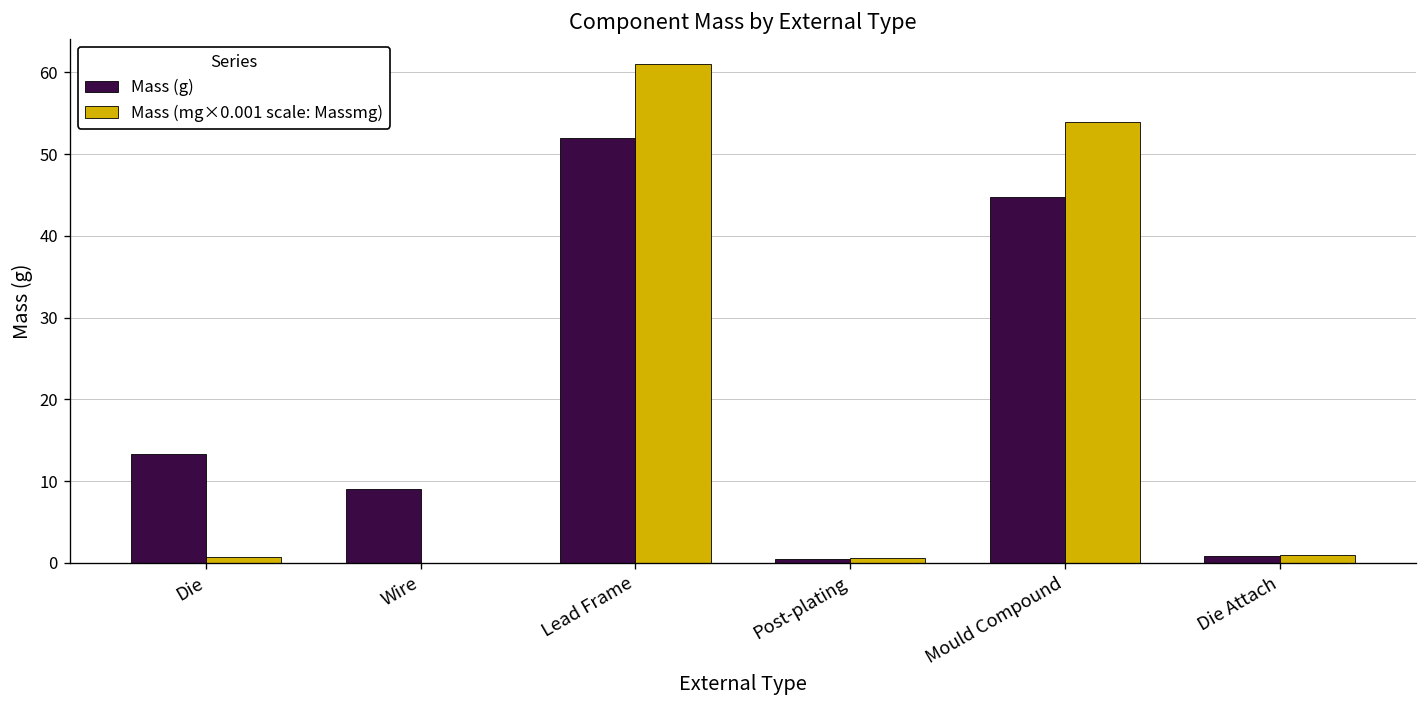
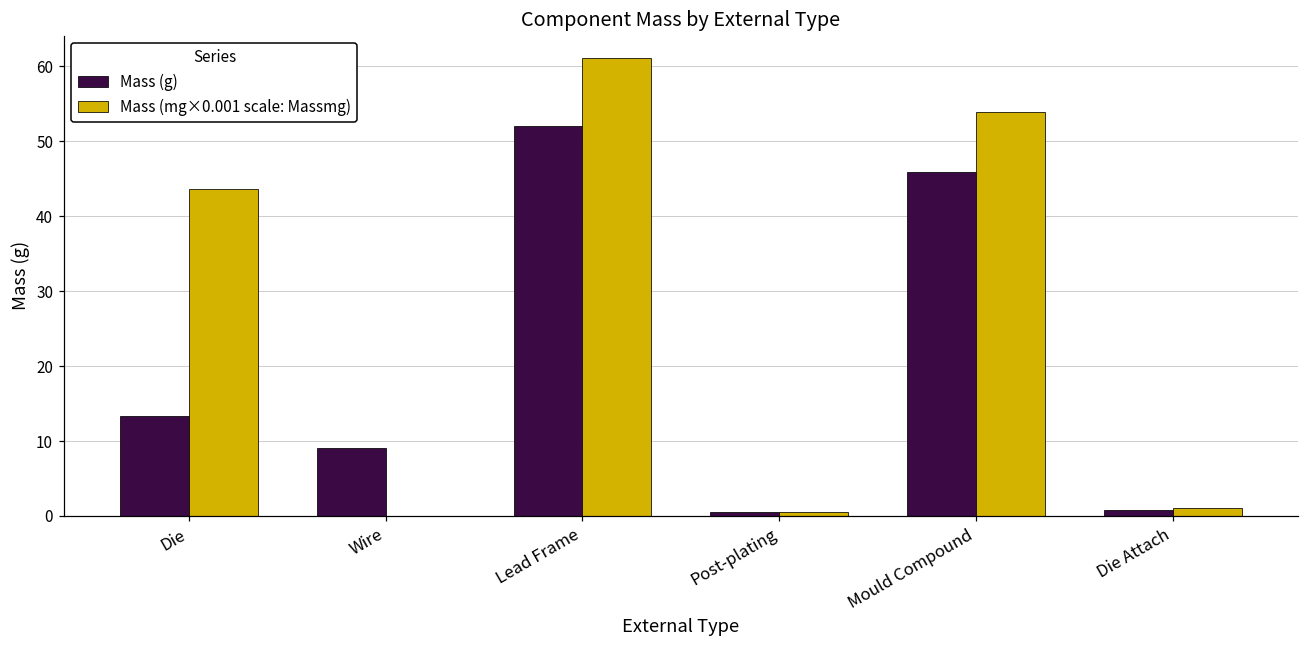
Mass (mg×0.001 scale: Massmg), Die: 1 -> 44
Mass (g), Mould Compound: 45 -> 46
